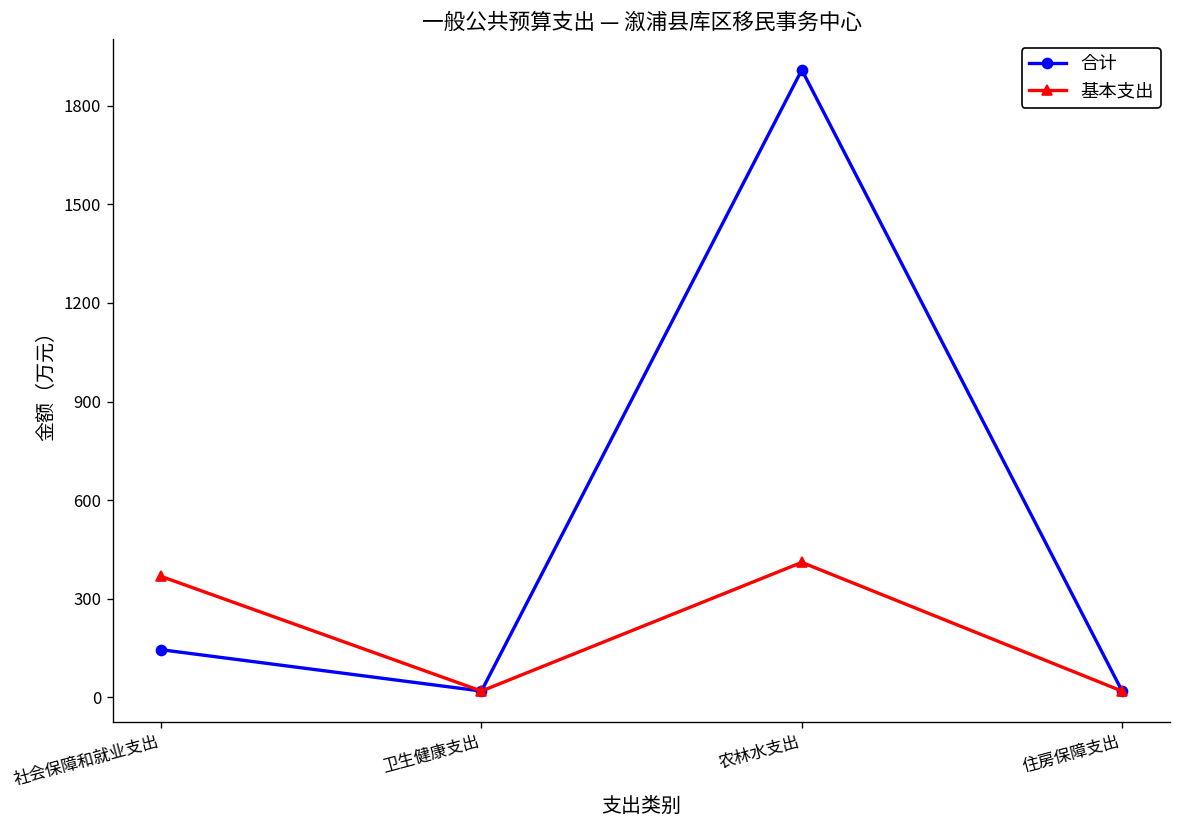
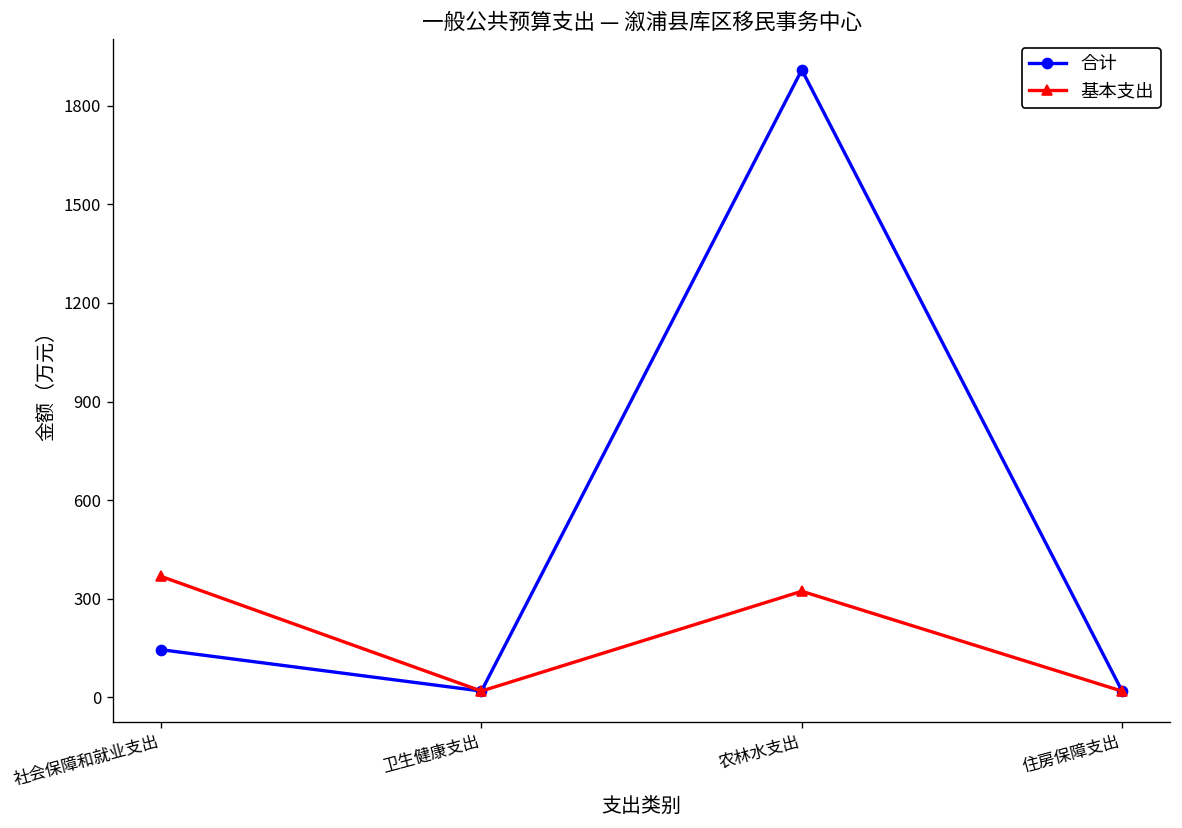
基本支出, 农林水支出: 410 -> 320
